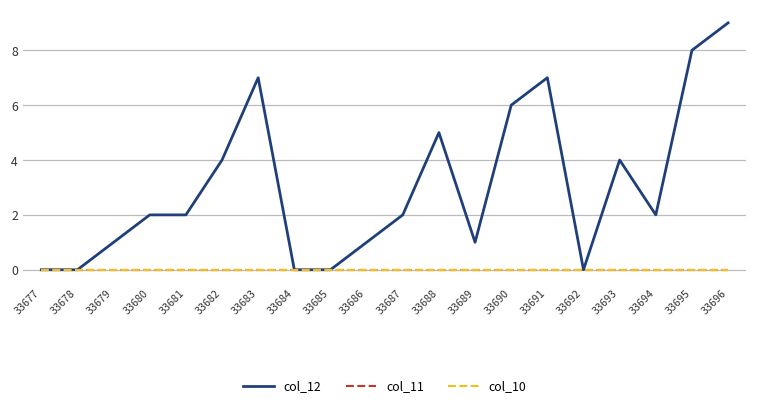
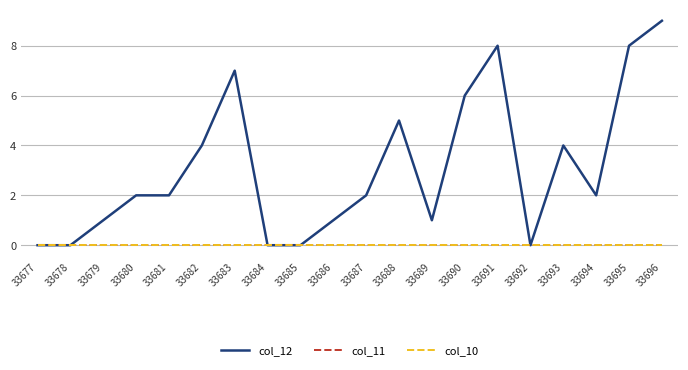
col_12, 33691: 7 -> 8
